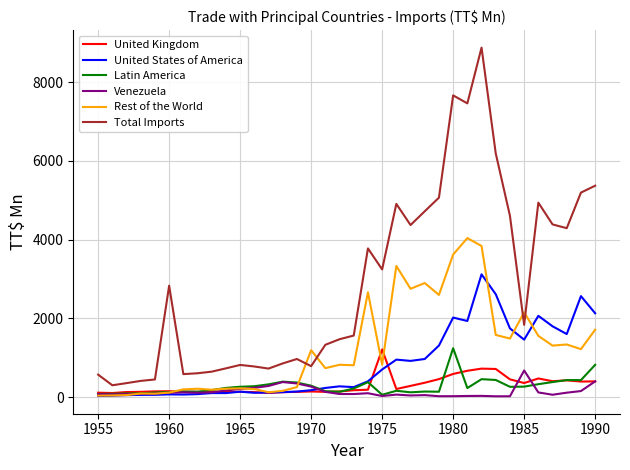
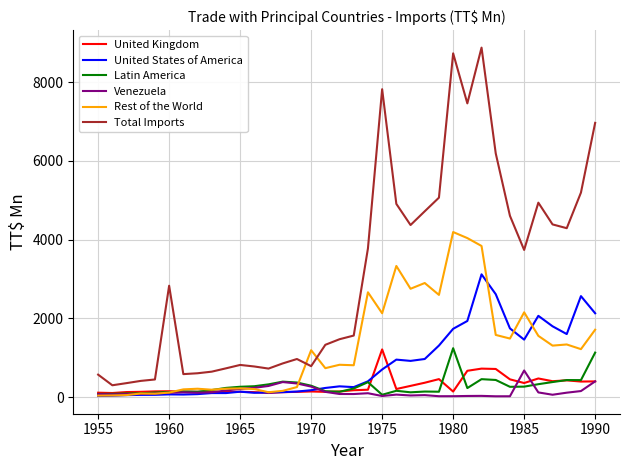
Rest of the World, 1975: 800 -> 2100
Total Imports, 1975: 3200 -> 7800
United Kingdom, 1980: 600 -> 100
United States of America, 1980: 2000 -> 1700
Rest of the World, 1980: 3600 -> 4200
Total Imports, 1980: 7700 -> 8700
Total Imports, 1985: 1800 -> 3700
Latin America, 1990: 800 -> 1100
Total Imports, 1990: 5400 -> 7000
